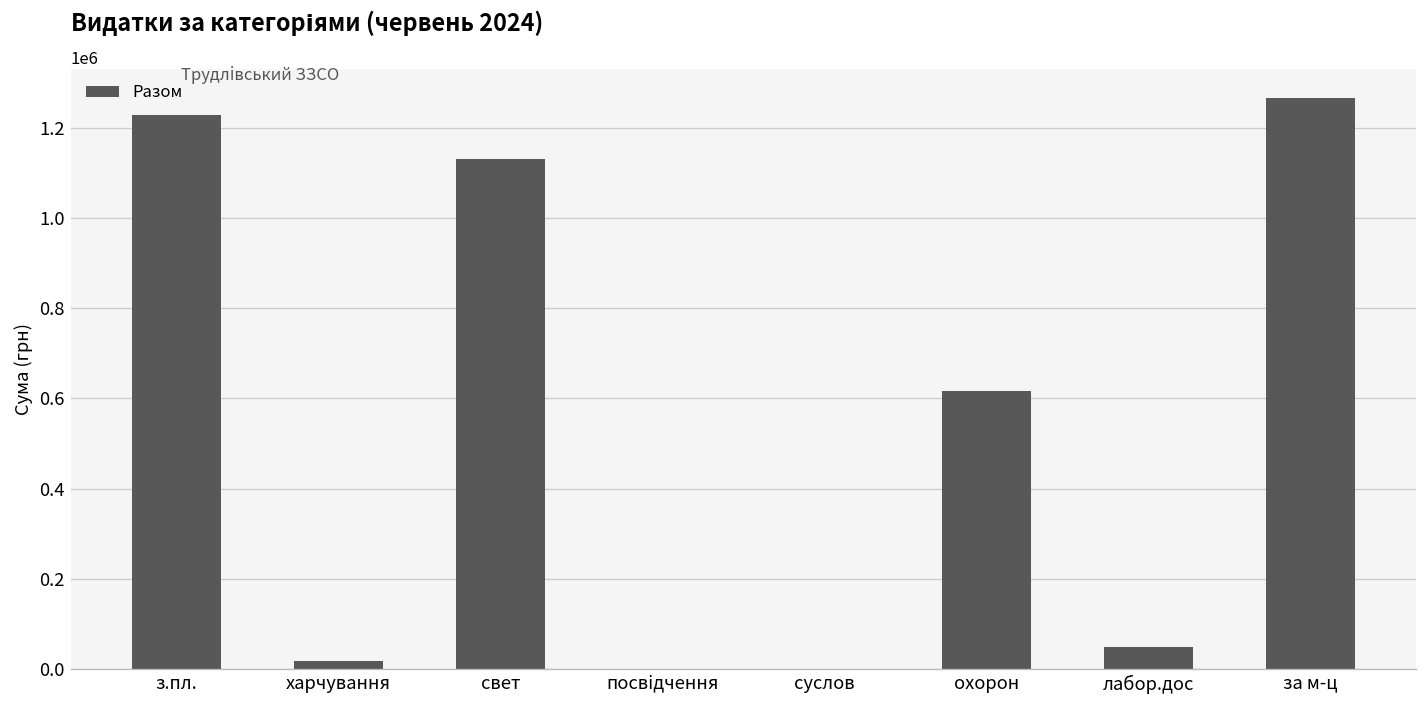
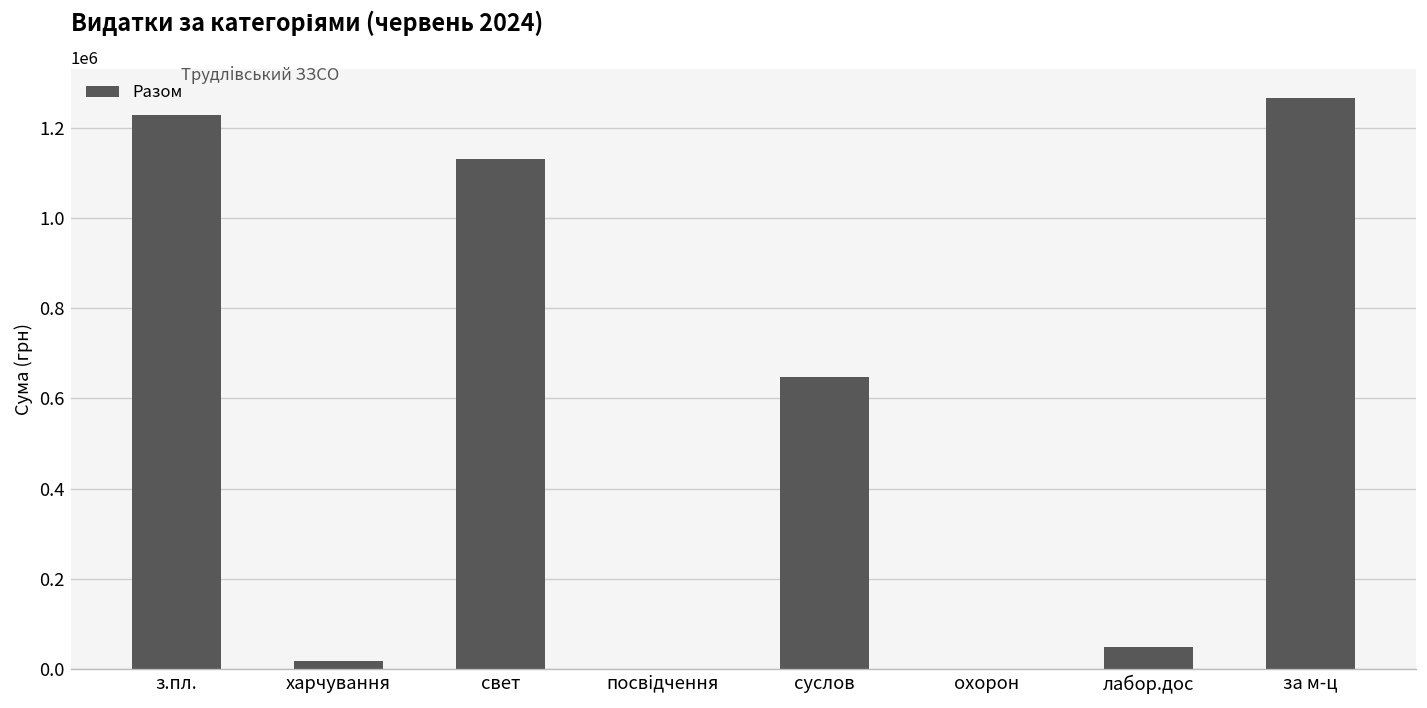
суслов: 0 -> 650000
охорон: 620000 -> 0
